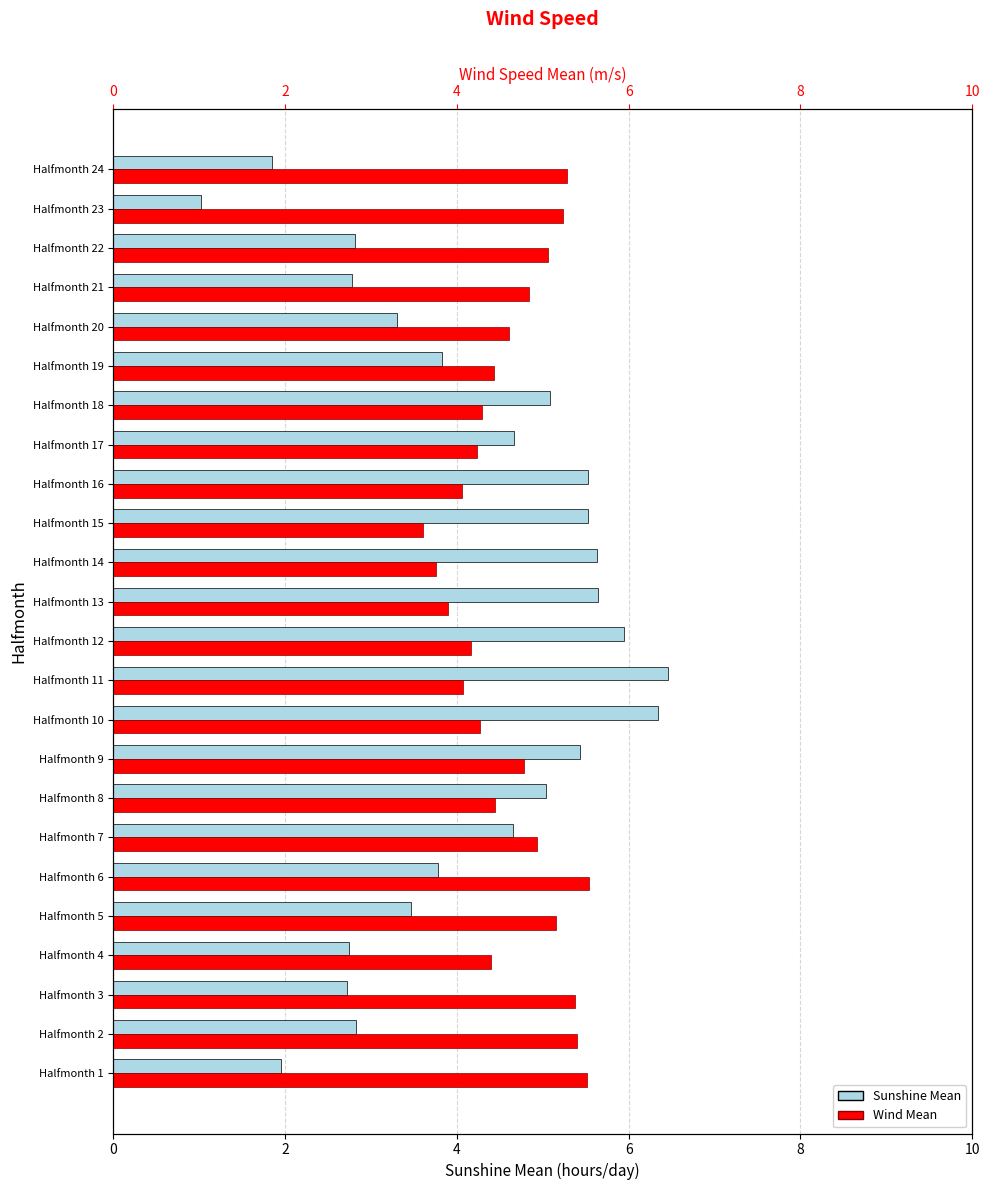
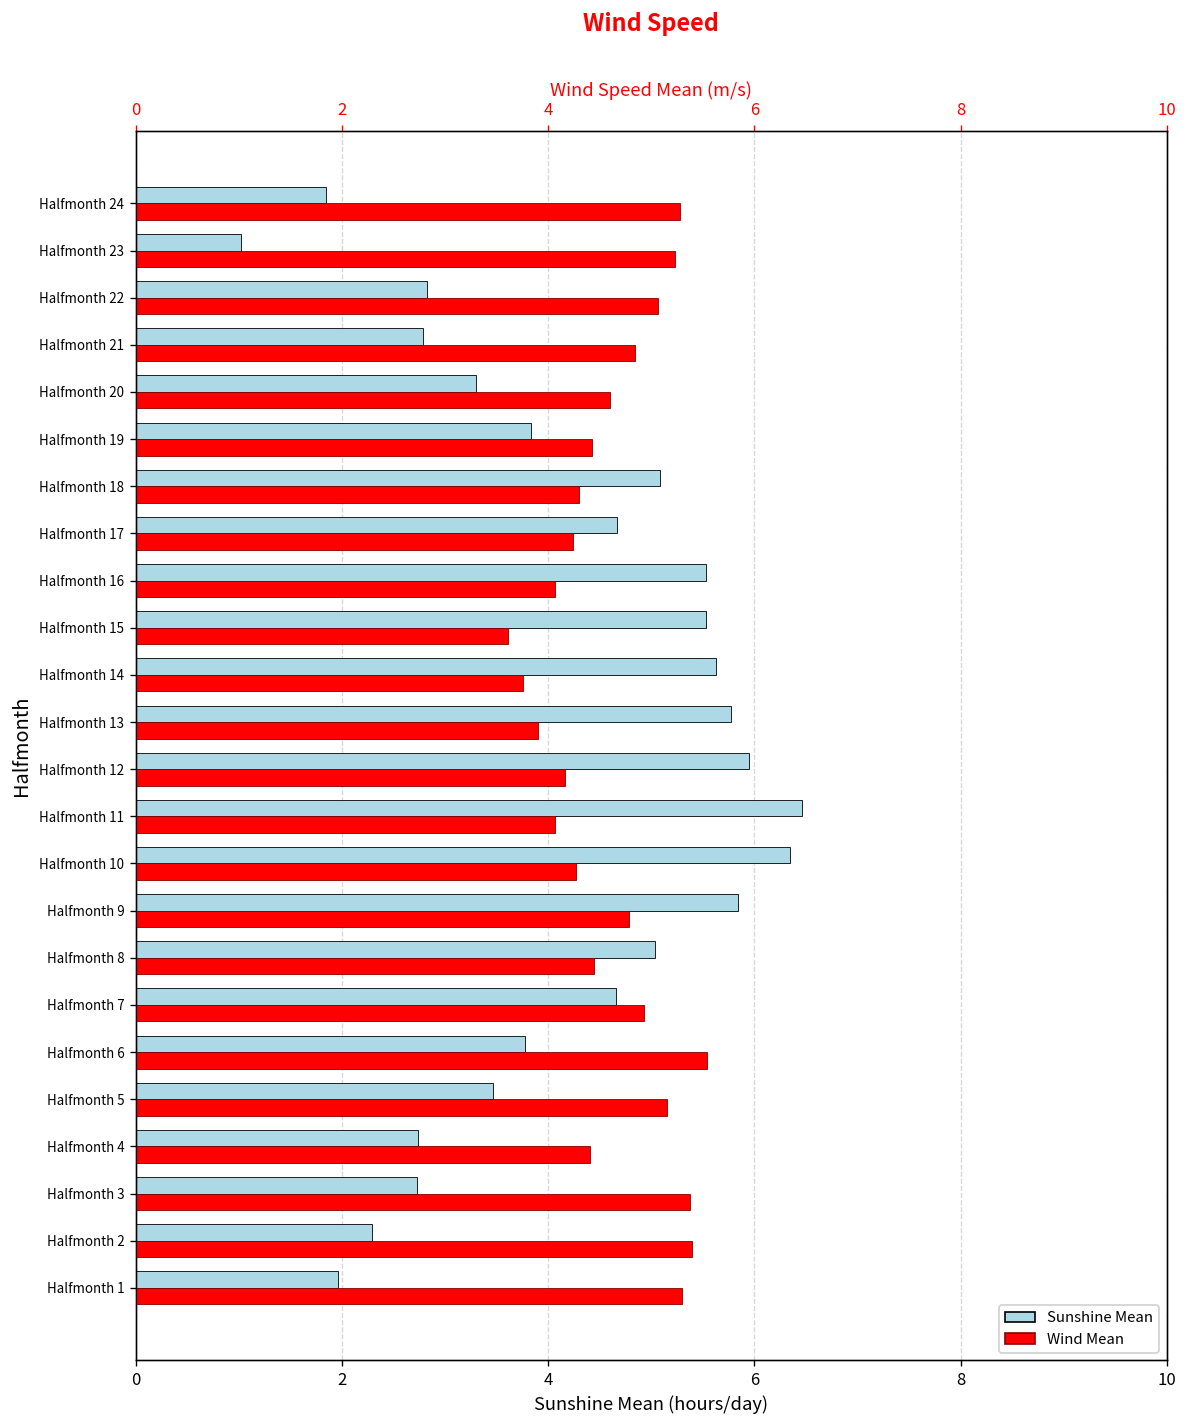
Sunshine Mean, Halfmonth 13: 5.6 -> 5.8
Sunshine Mean, Halfmonth 9: 5.4 -> 5.8
Sunshine Mean, Halfmonth 2: 2.8 -> 2.3
Wind Mean, Halfmonth 1: 5.5 -> 5.3
